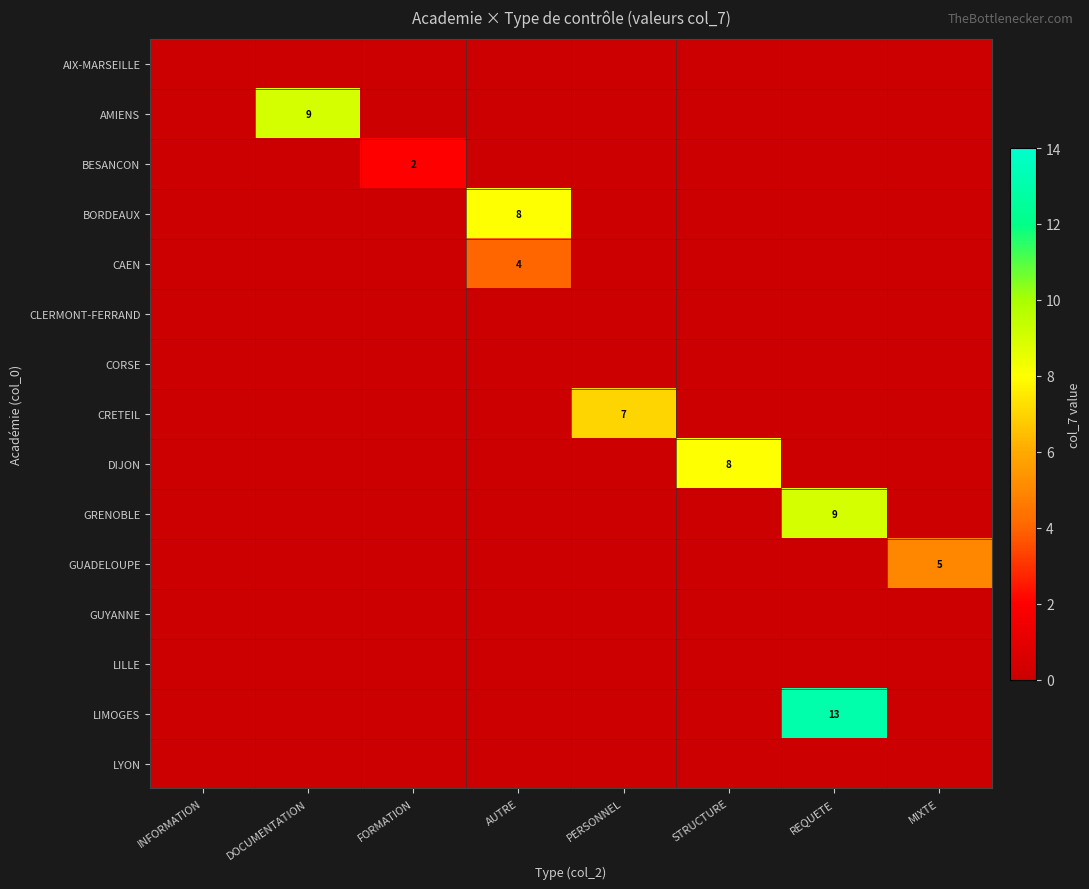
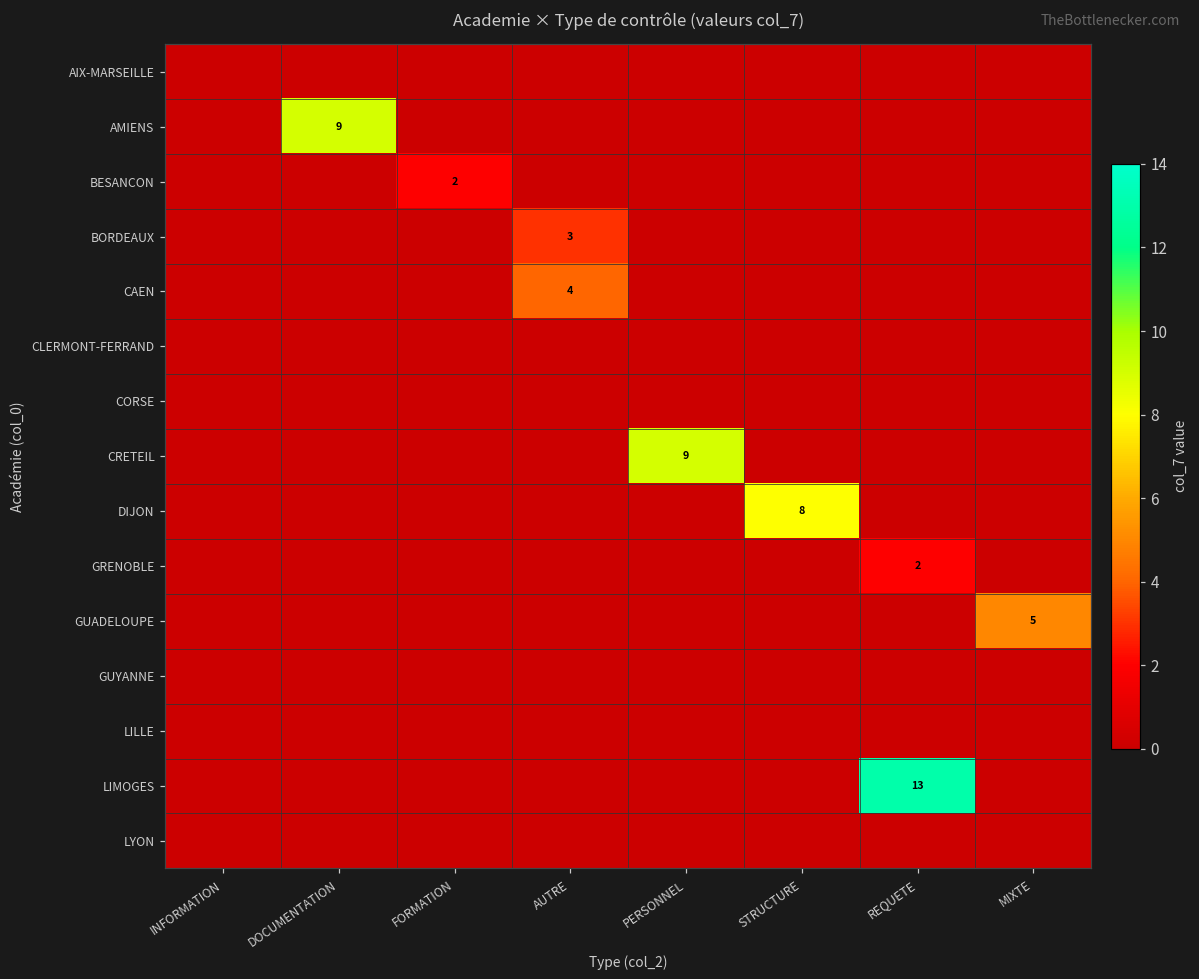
BORDEAUX, AUTRE: 8 -> 3
CRETEIL, PERSONNEL: 7 -> 9
GRENOBLE, REQUETE: 9 -> 2
